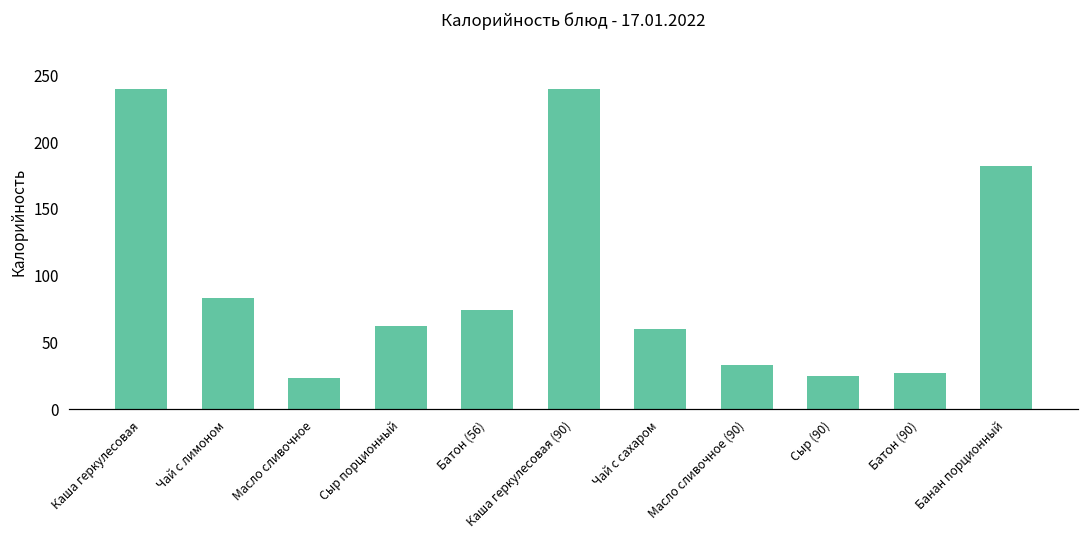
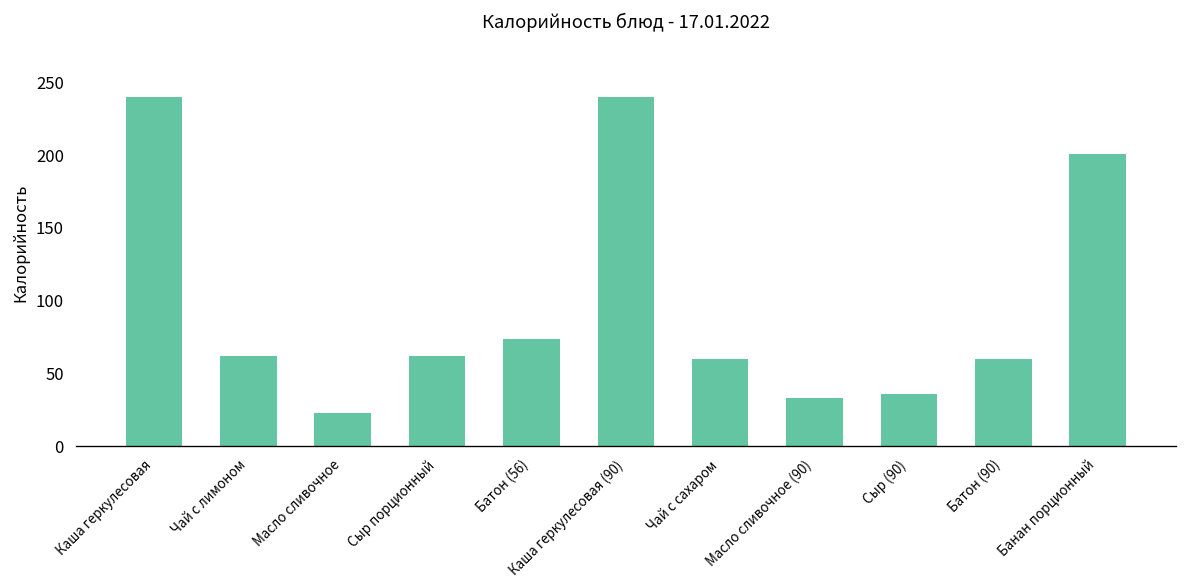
Чай с лимоном: 83 -> 62
Сыр (90): 25 -> 36
Батон (90): 27 -> 60
Банан порционный: 182 -> 201
